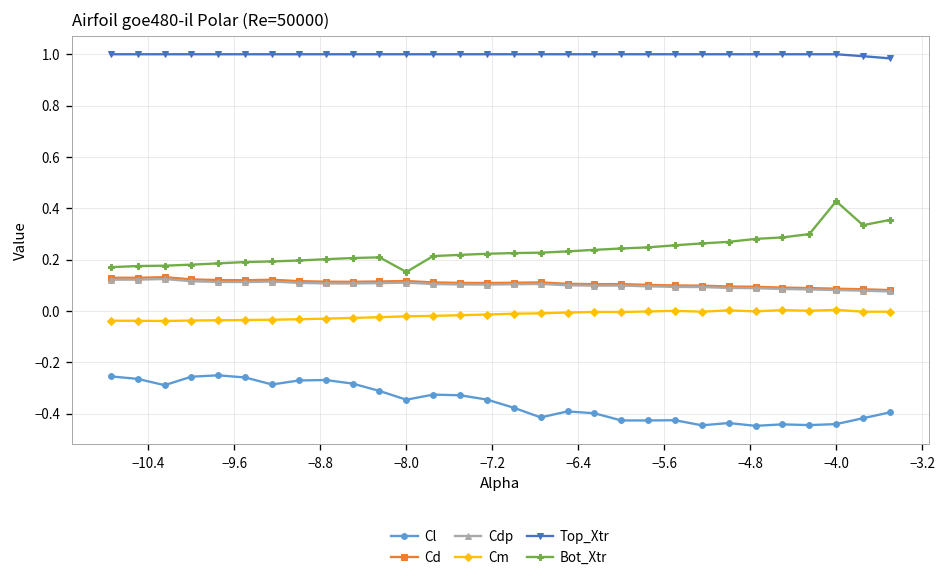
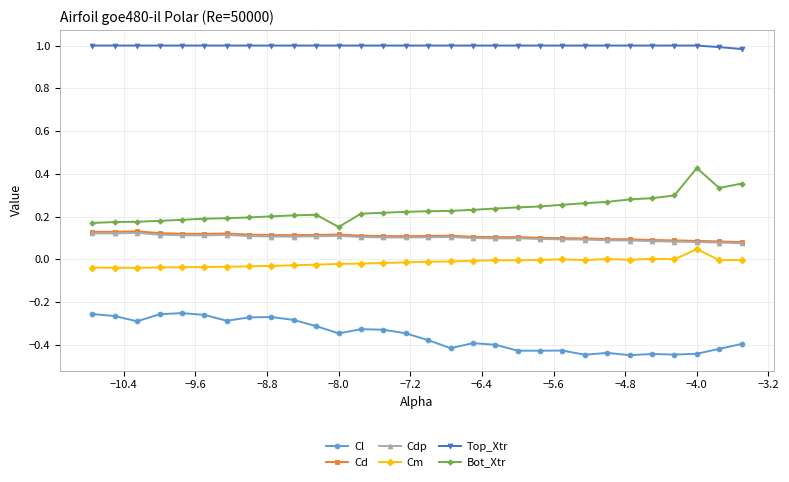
Cm, −4.0: 0.00 -> 0.05
